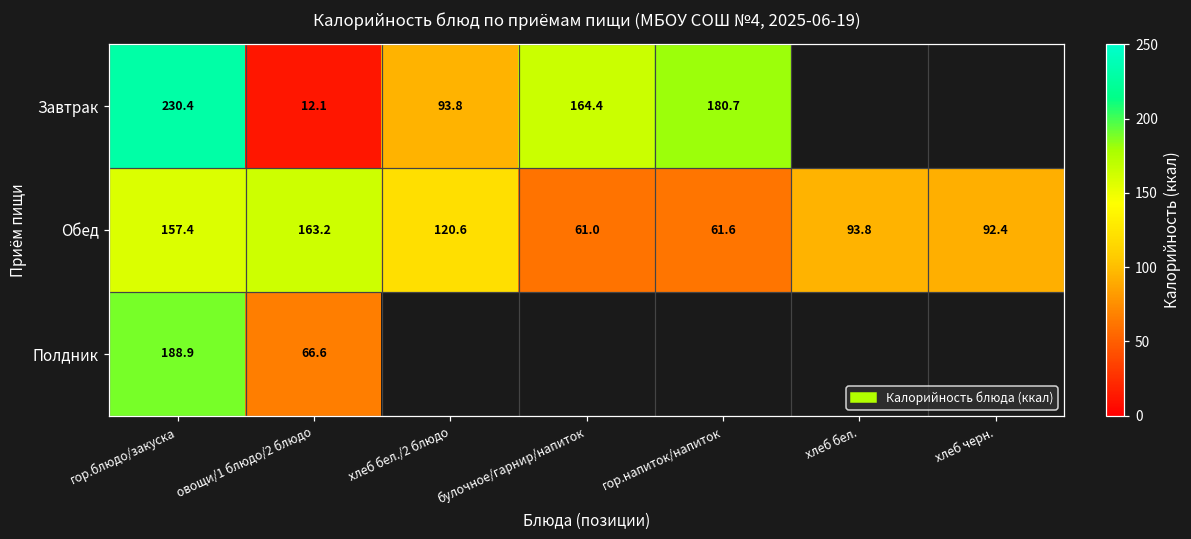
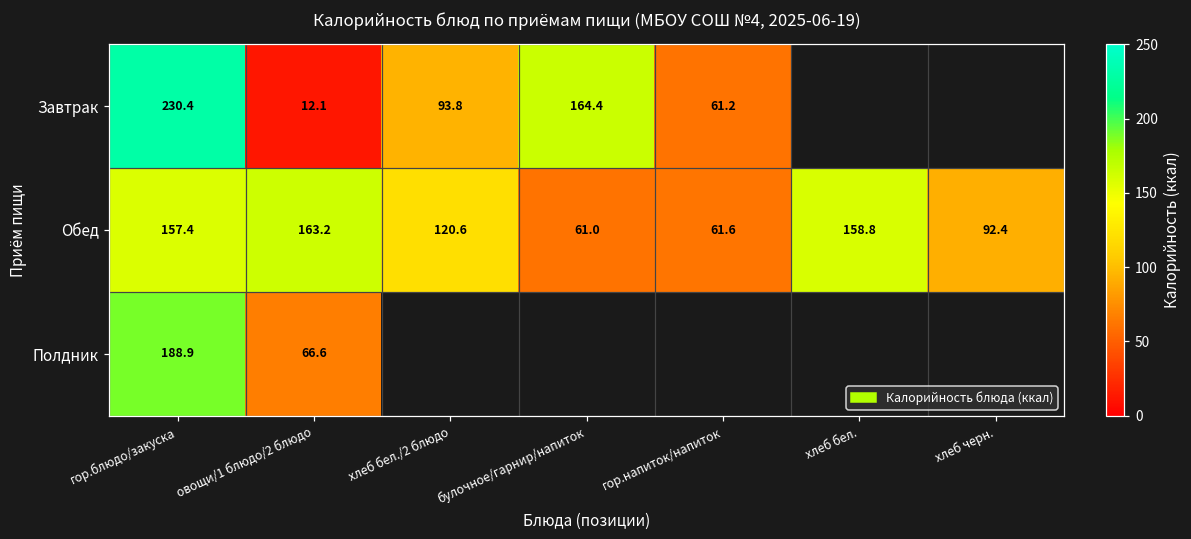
Завтрак, гор.напиток/напиток: 180.7 -> 61.2
Обед, хлеб бел.: 93.8 -> 158.8
